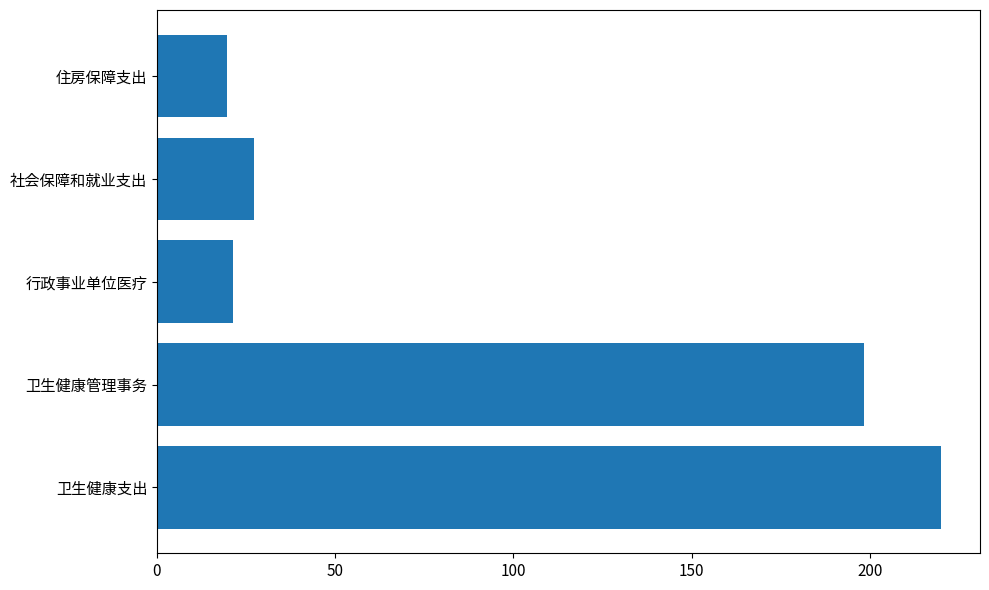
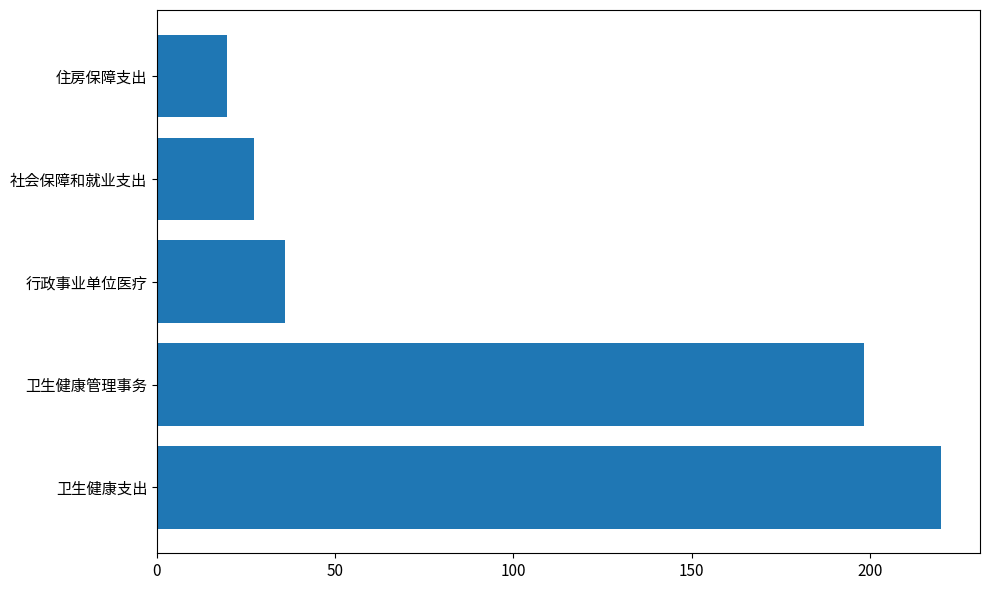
行政事业单位医疗: 21 -> 36
